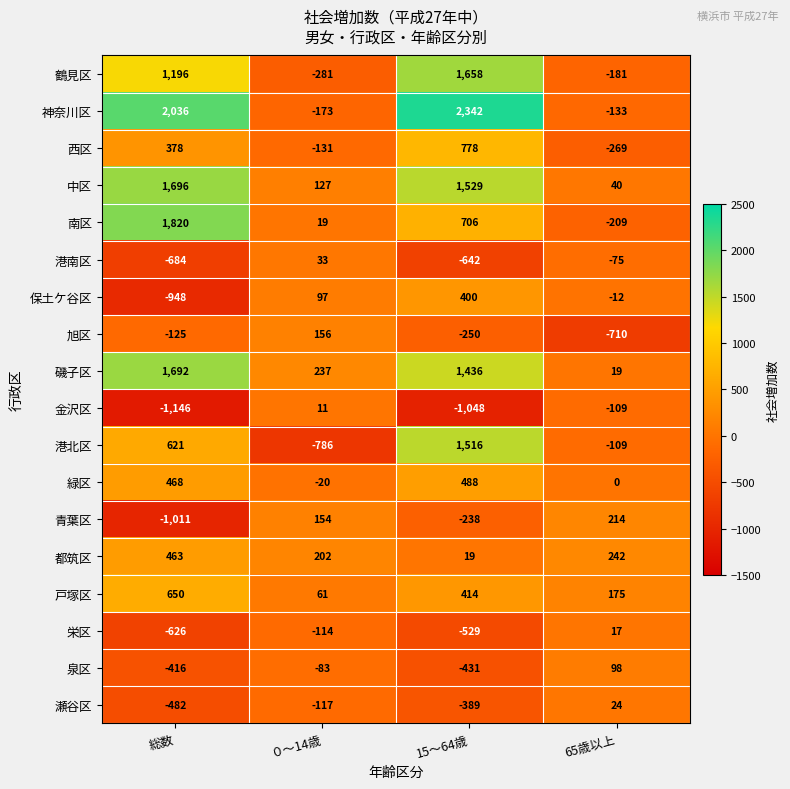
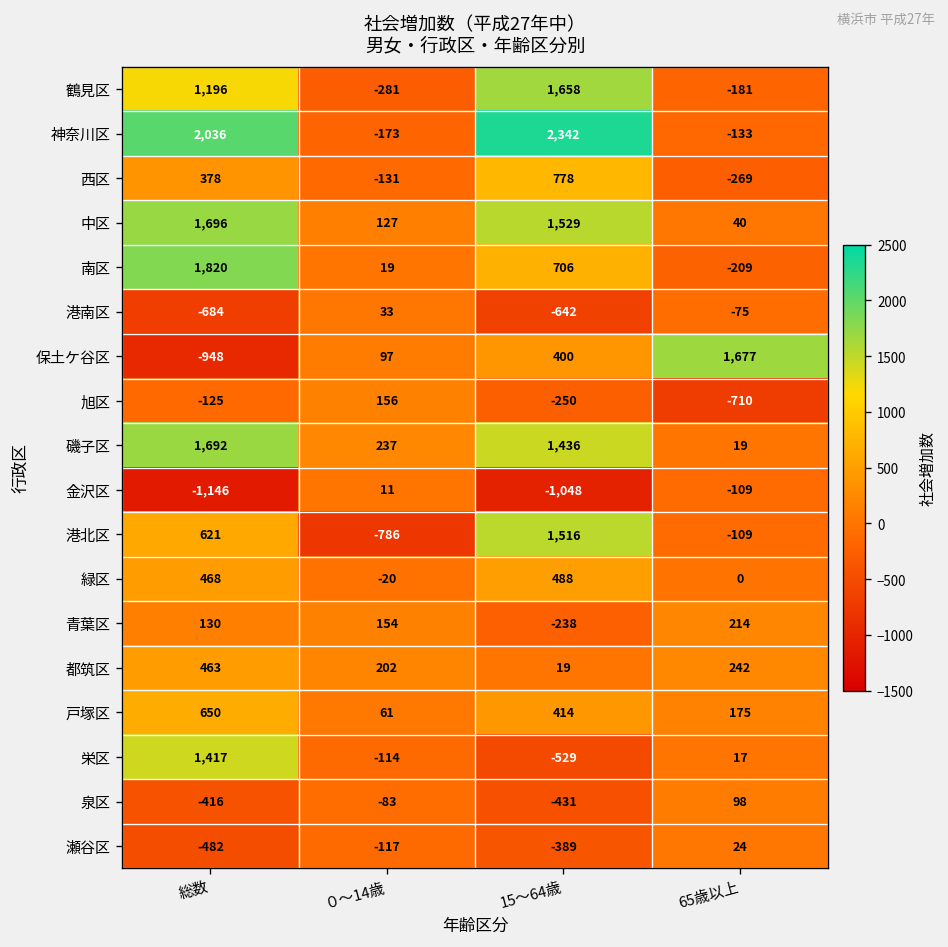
保土ケ谷区, 65歳以上: -12 -> 1,677
青葉区, 総数: -1,011 -> 130
栄区, 総数: -626 -> 1,417
